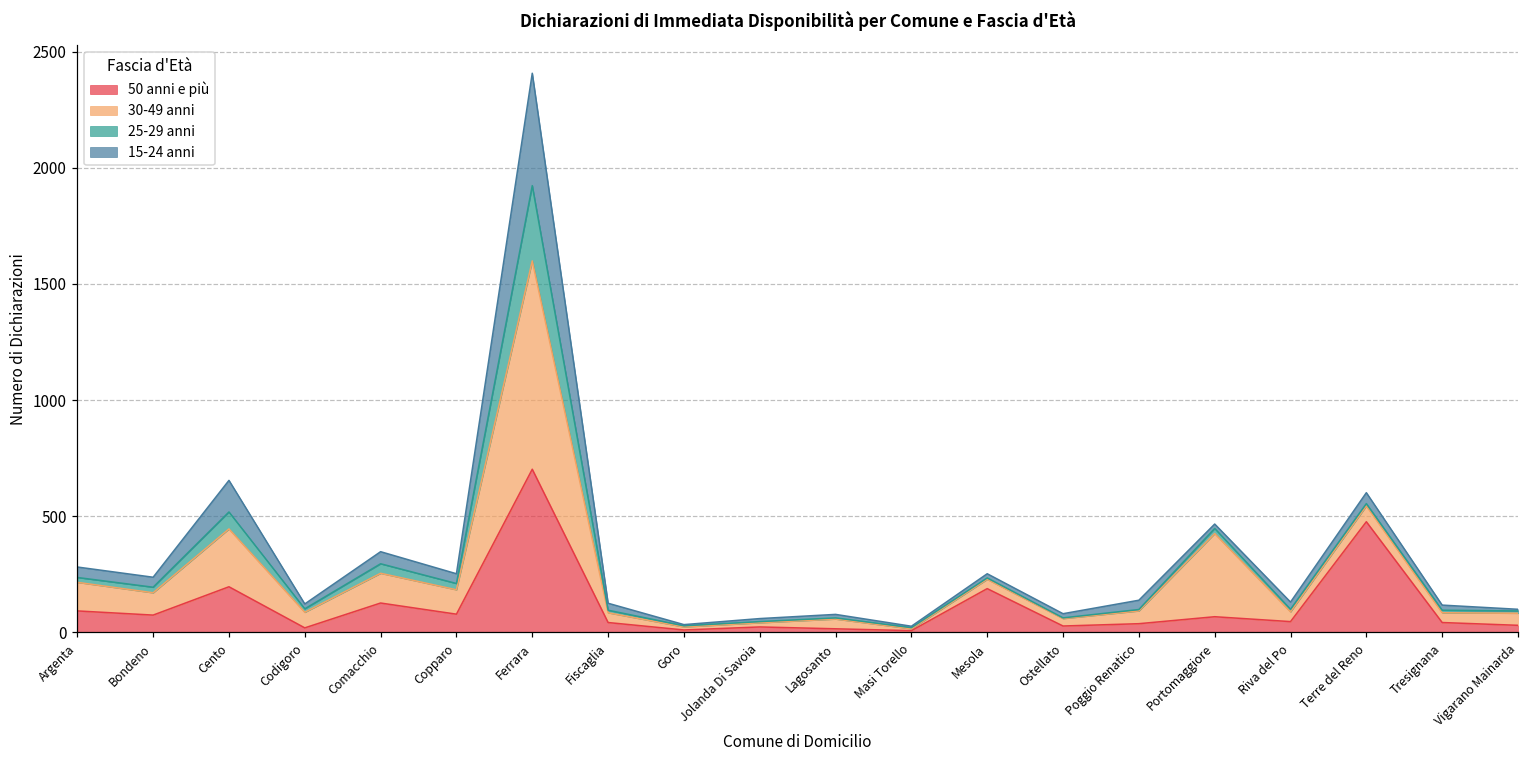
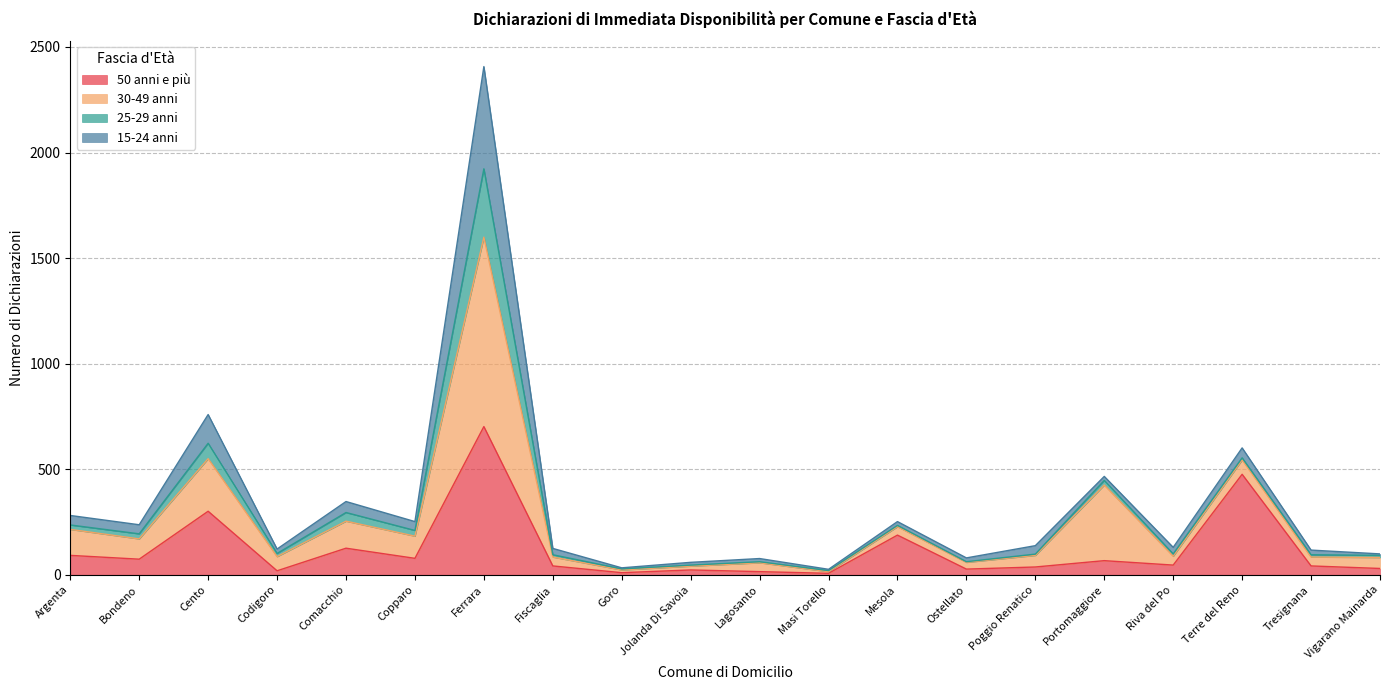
50 anni e più, Cento: 200 -> 300
